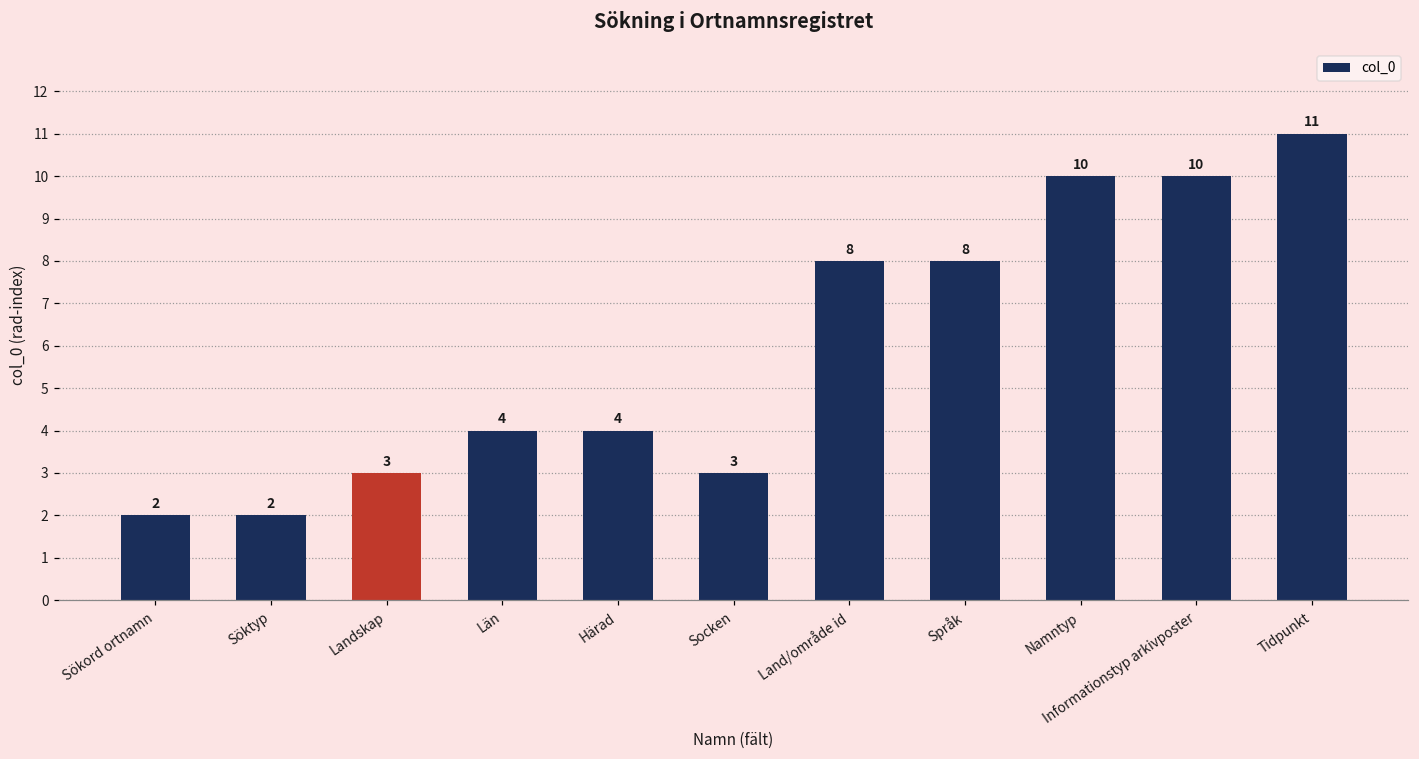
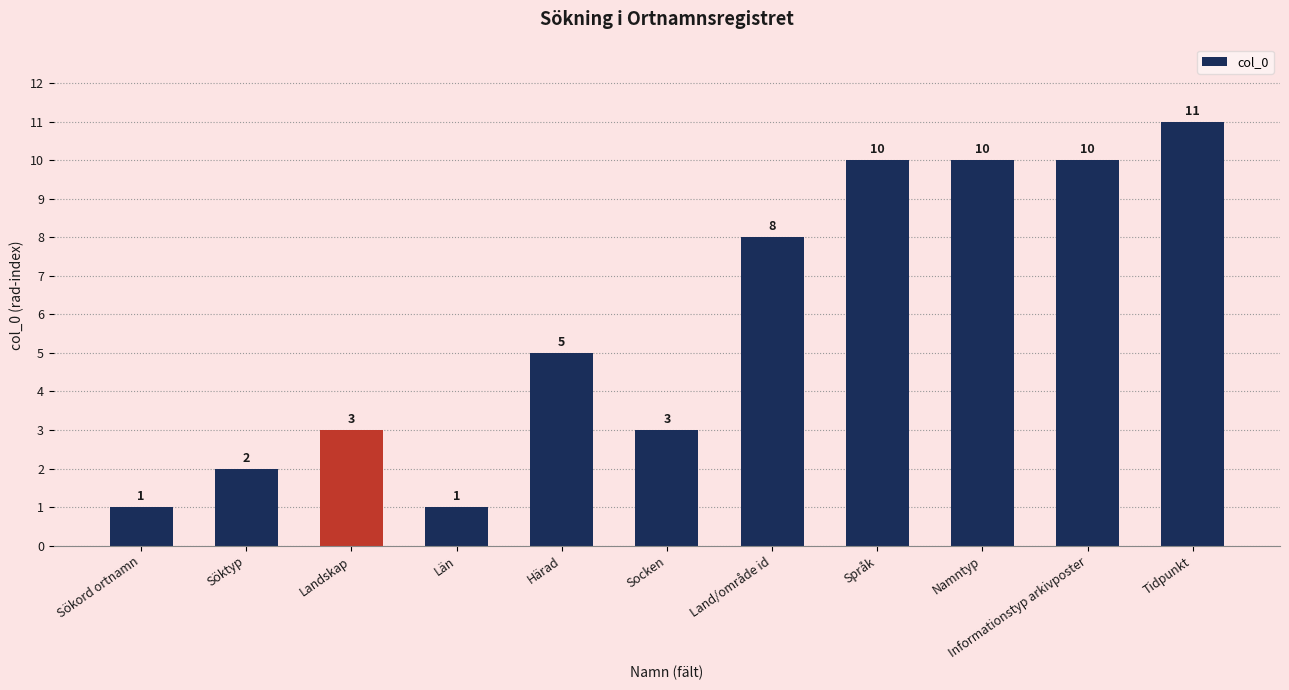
Sökord ortnamn: 2 -> 1
Län: 4 -> 1
Härad: 4 -> 5
Språk: 8 -> 10
